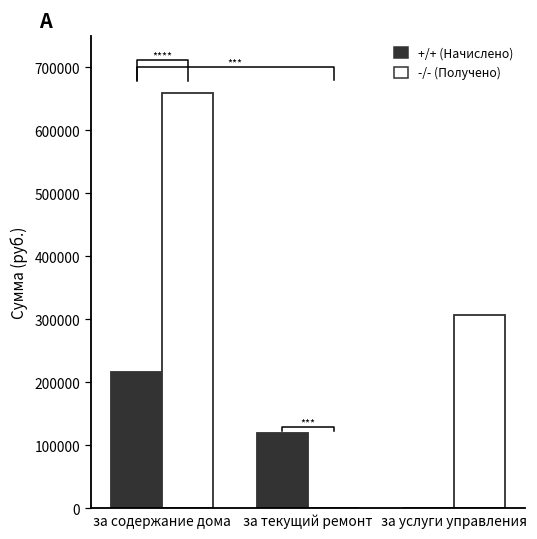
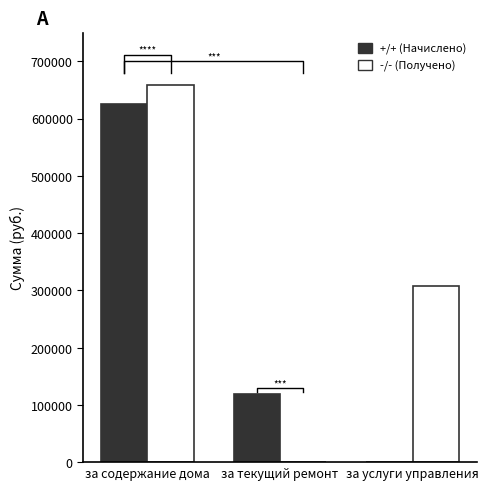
+/+ (Начислено), за содержание дома: 220000 -> 630000
